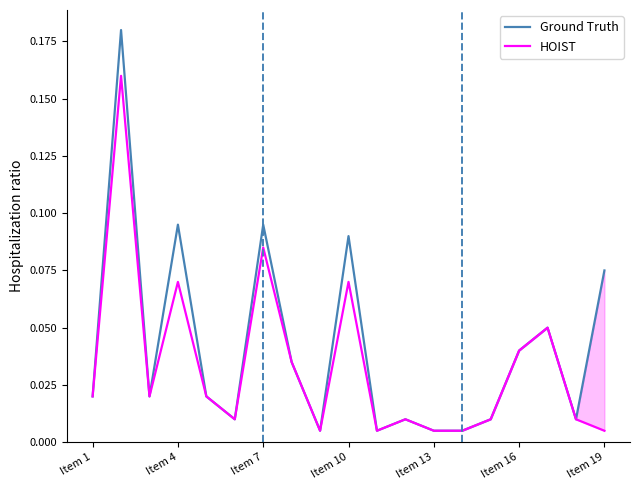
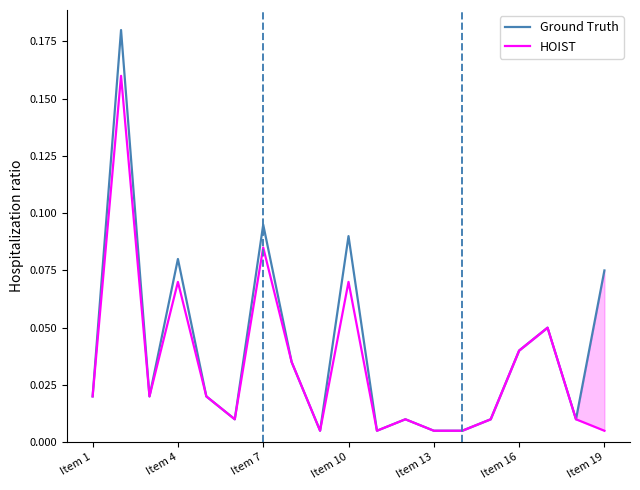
Ground Truth, Item 4: 0.095 -> 0.080
